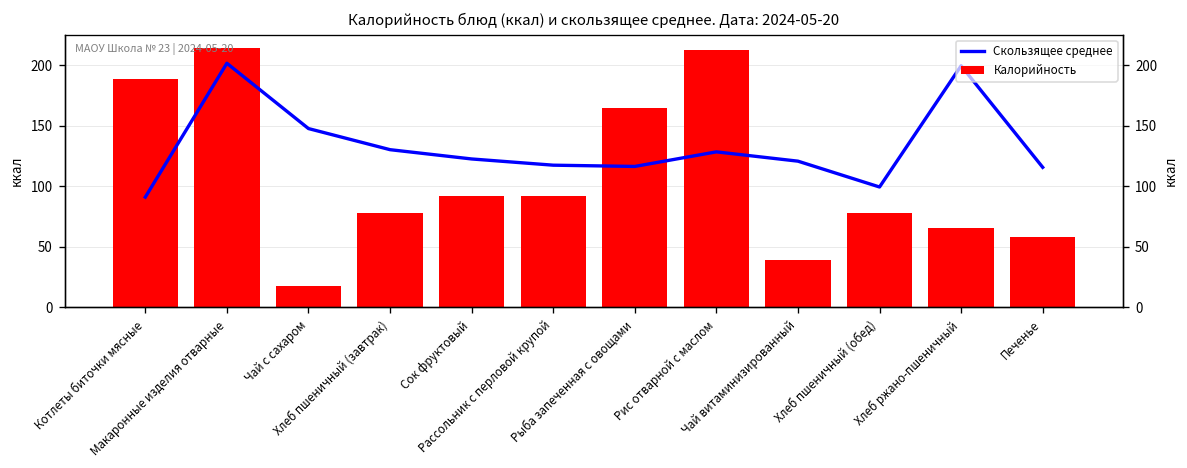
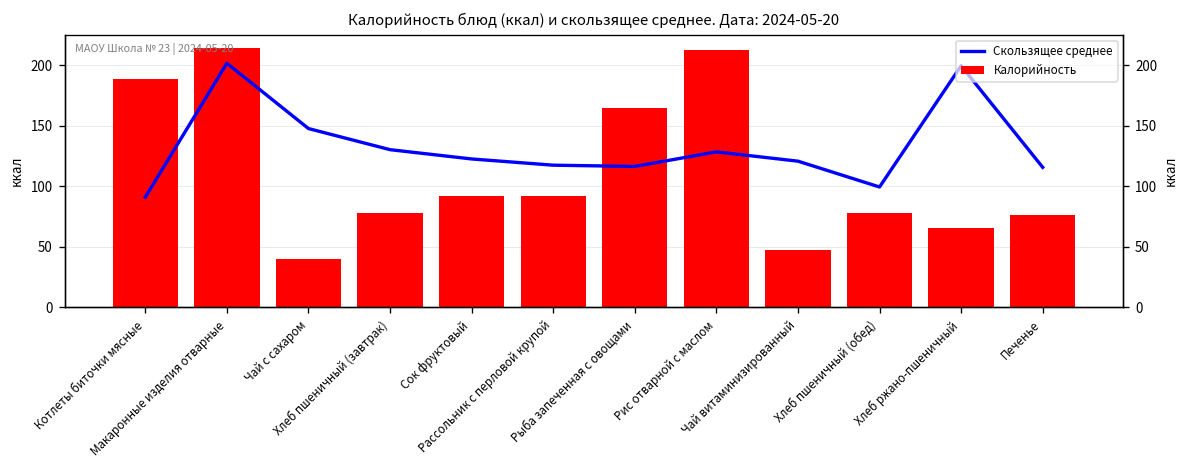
Калорийность, Чай с сахаром: 18 -> 40
Калорийность, Чай витаминизированный: 39 -> 47
Калорийность, Печенье: 59 -> 77
